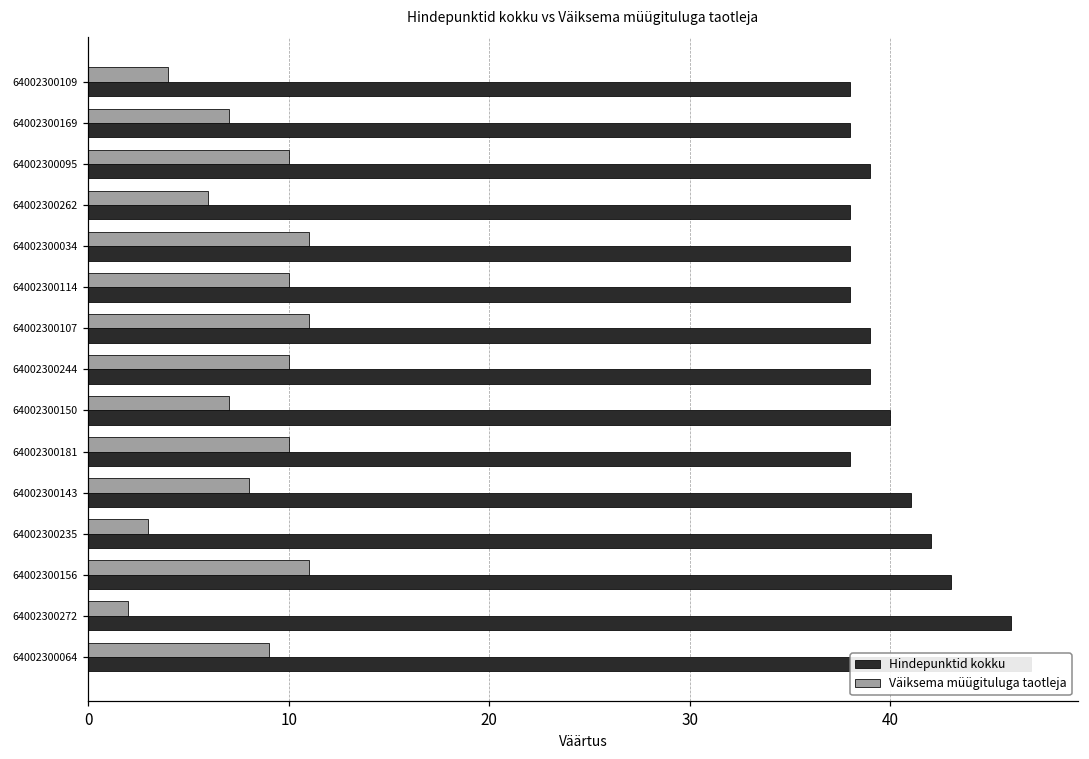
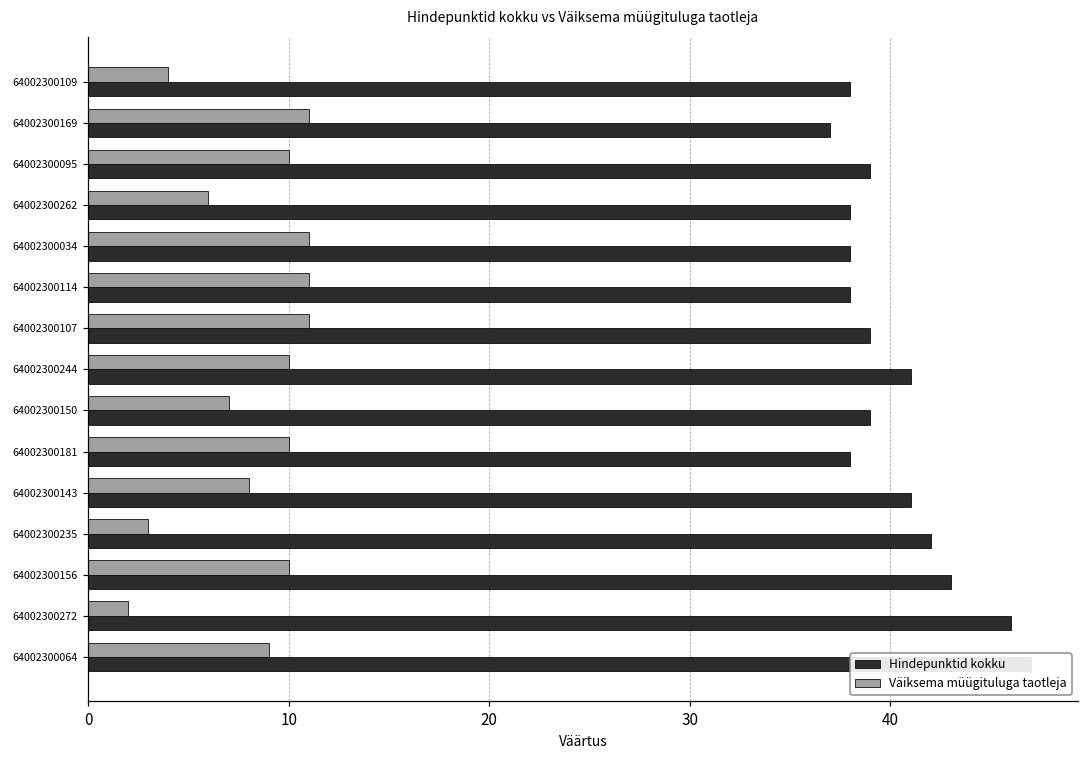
Väiksema müügituluga taotleja, 64002300169: 7 -> 11
Hindepunktid kokku, 64002300169: 38 -> 37
Väiksema müügituluga taotleja, 64002300114: 10 -> 11
Hindepunktid kokku, 64002300244: 39 -> 41
Hindepunktid kokku, 64002300150: 40 -> 39
Väiksema müügituluga taotleja, 64002300156: 11 -> 10
